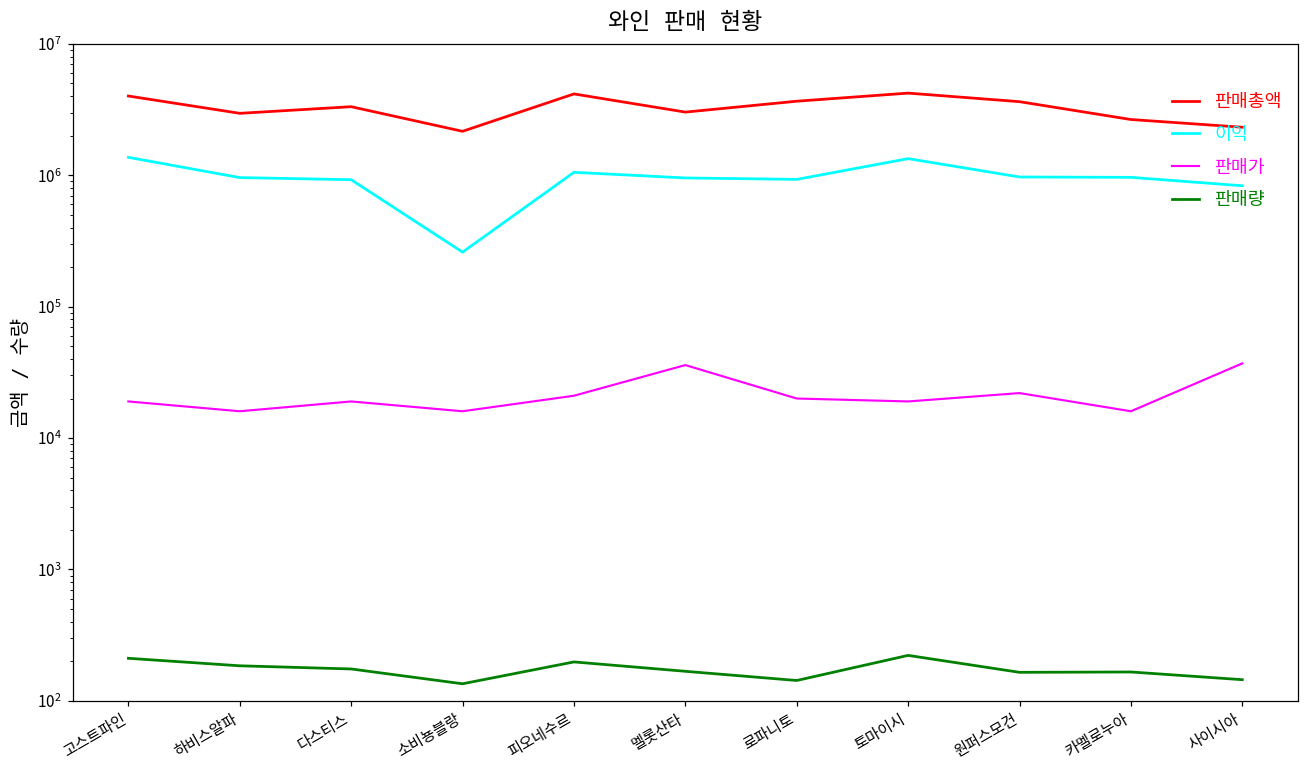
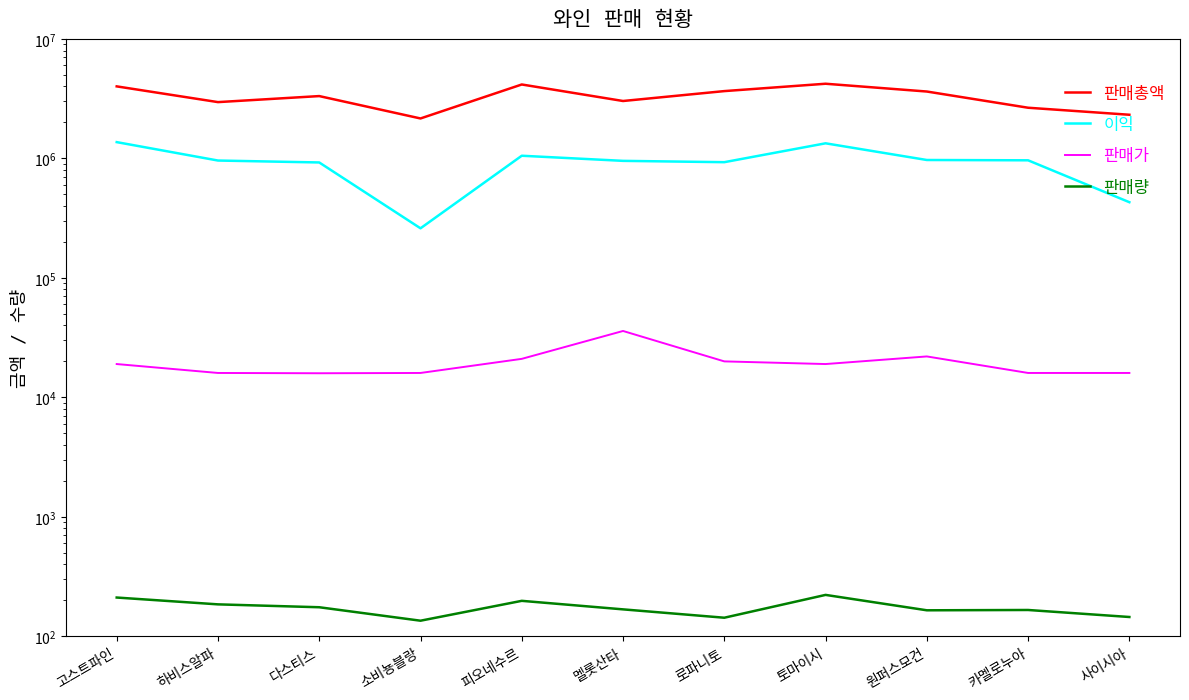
판매가, 다스티스: 19000 -> 16000
이익, 사이시아: 800000 -> 430000
판매가, 사이시아: 37000 -> 16000
